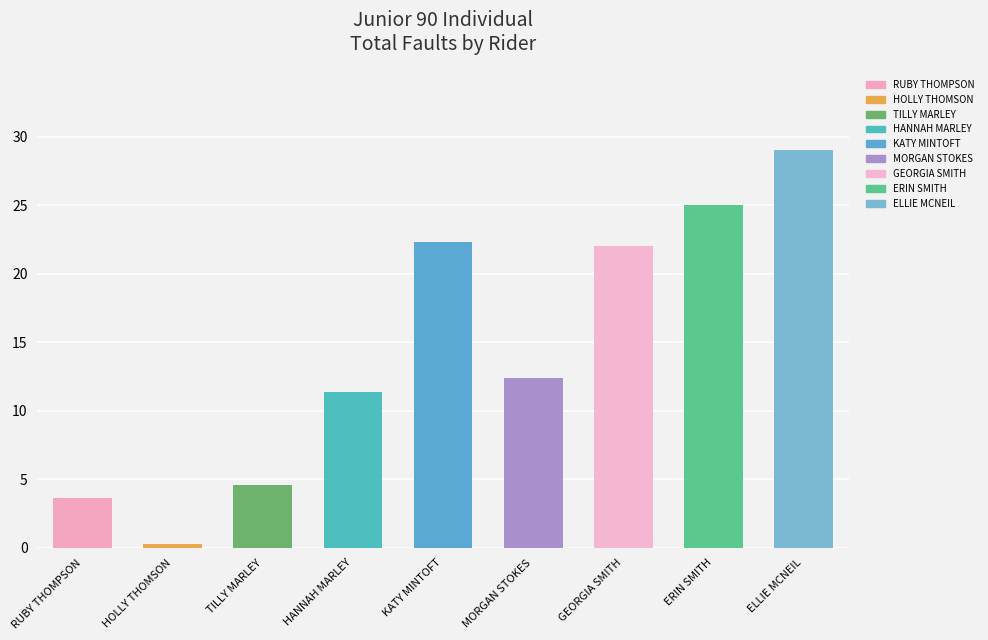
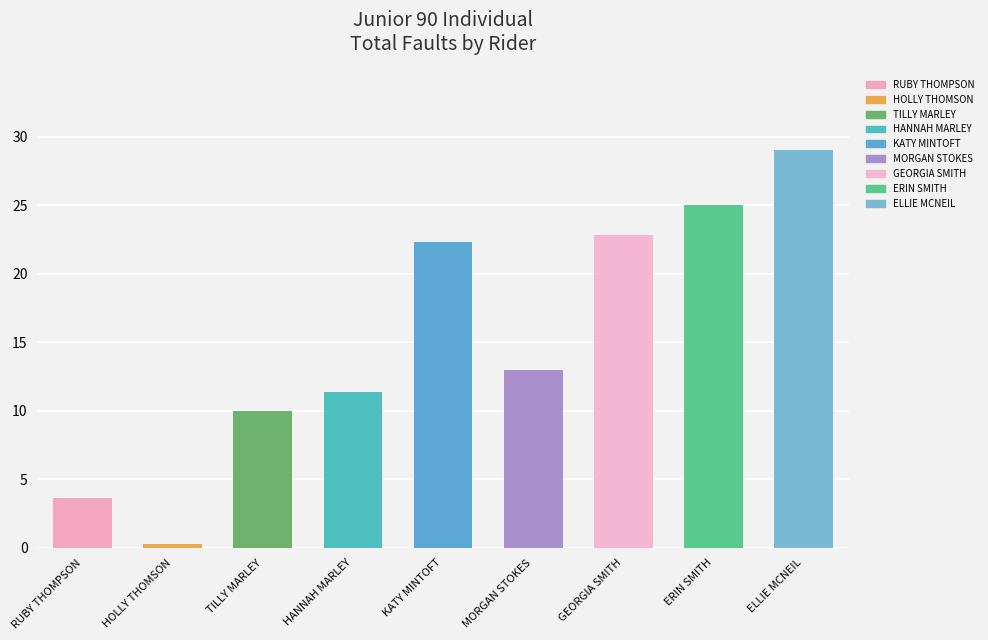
TILLY MARLEY: 4.6 -> 10.0
MORGAN STOKES: 12.4 -> 13.0
GEORGIA SMITH: 22.0 -> 22.8
